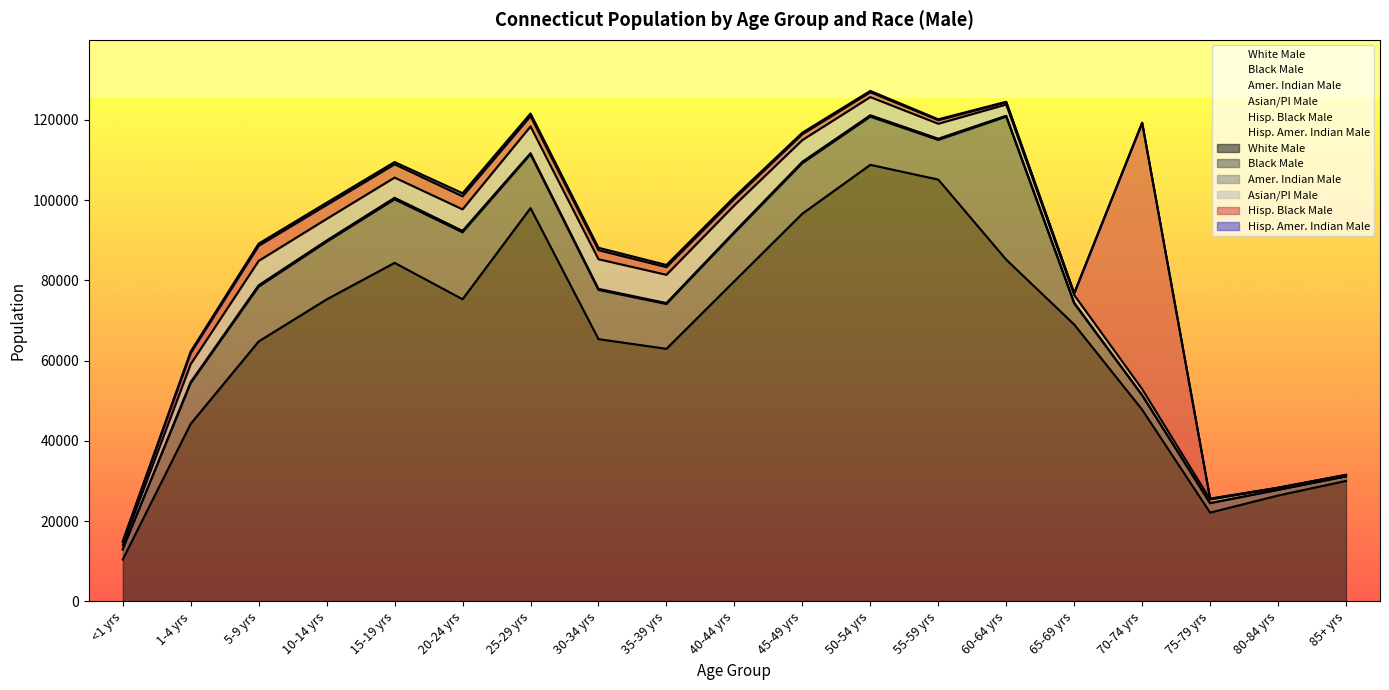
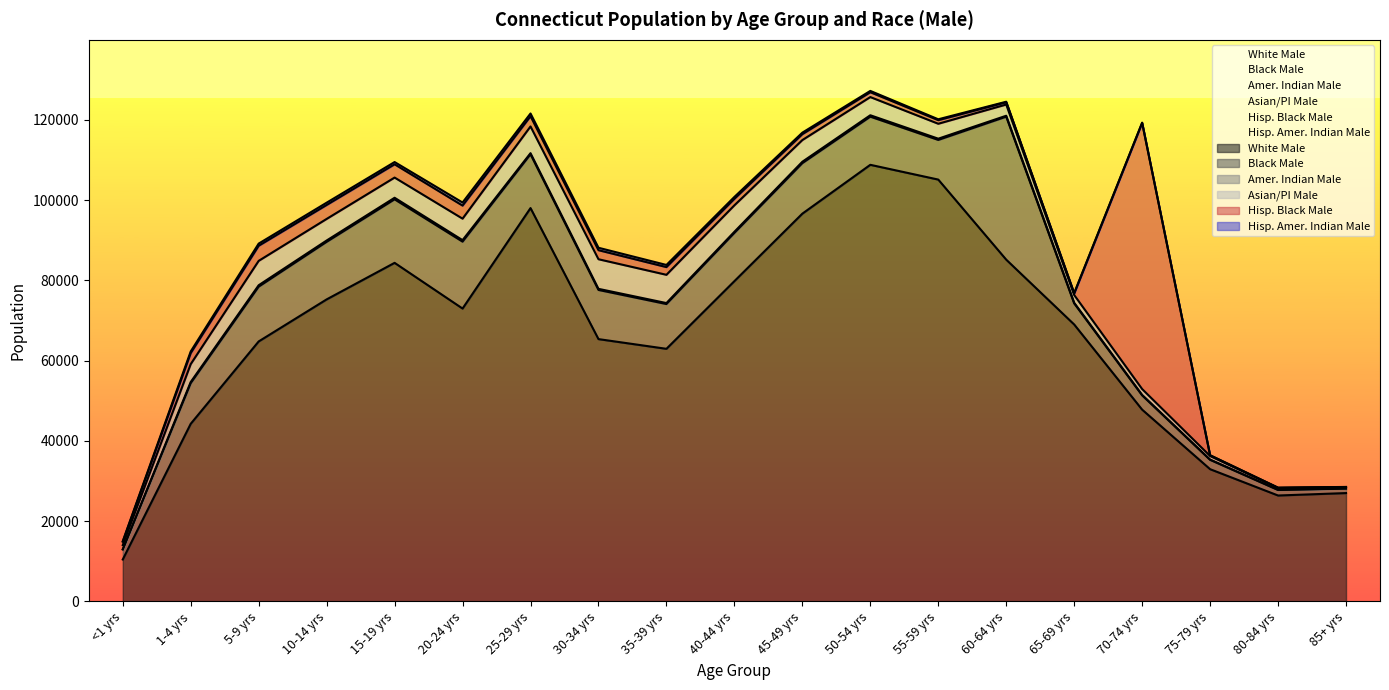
White Male, 20-24 yrs: 75000 -> 73000
White Male, 75-79 yrs: 22000 -> 33000
White Male, 85+ yrs: 30000 -> 27000
